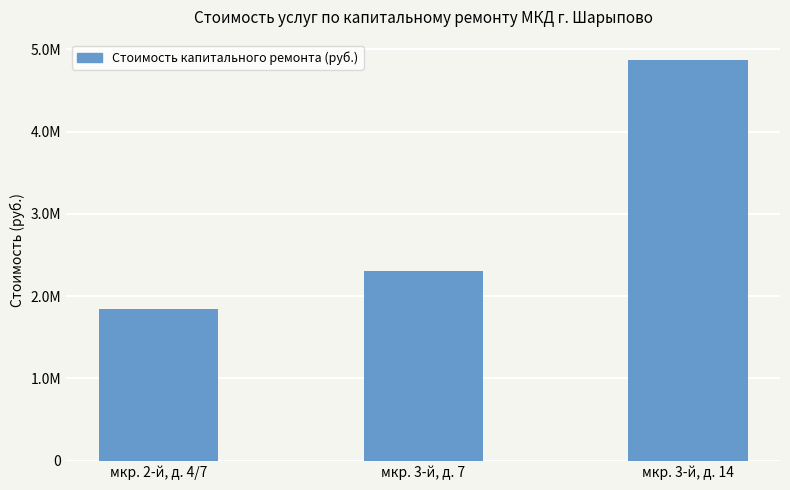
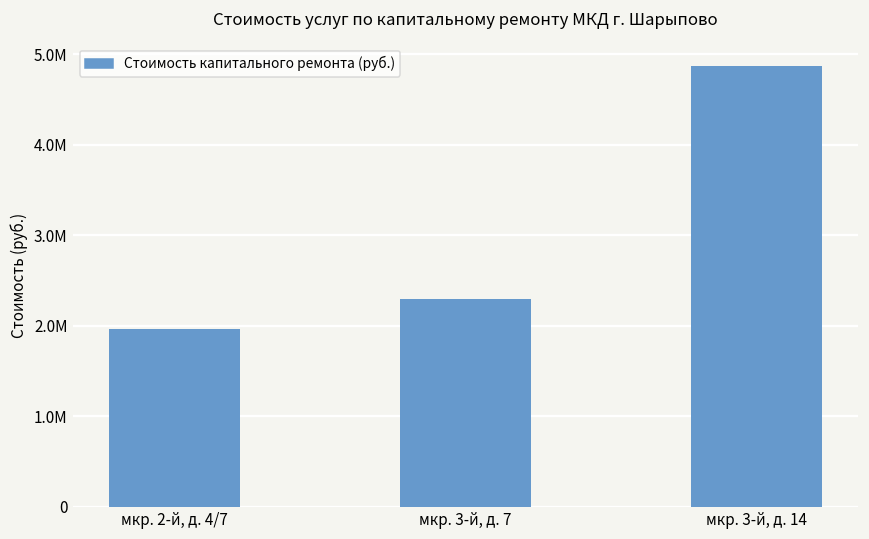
мкр. 2-й, д. 4/7: 1800000 -> 2000000
